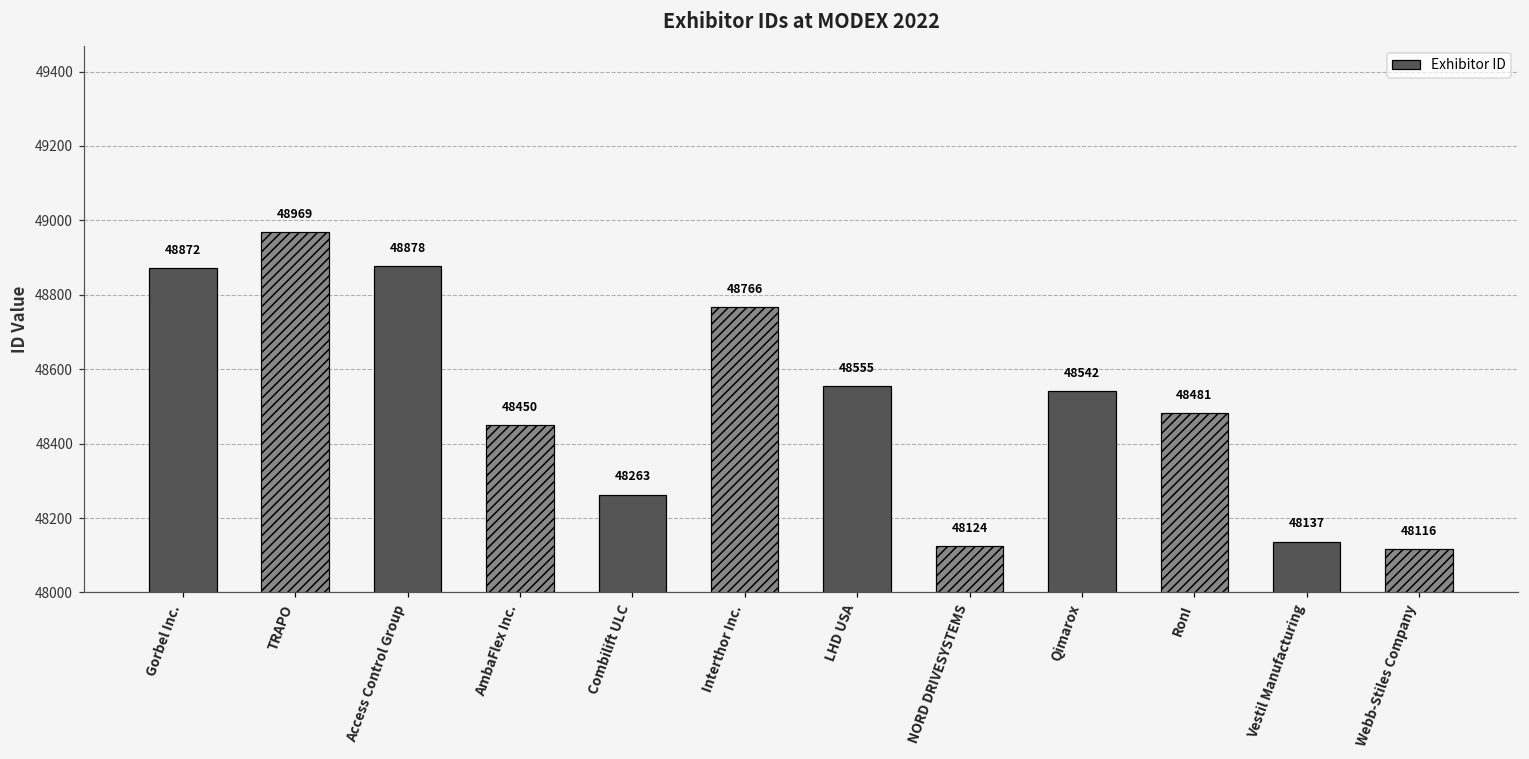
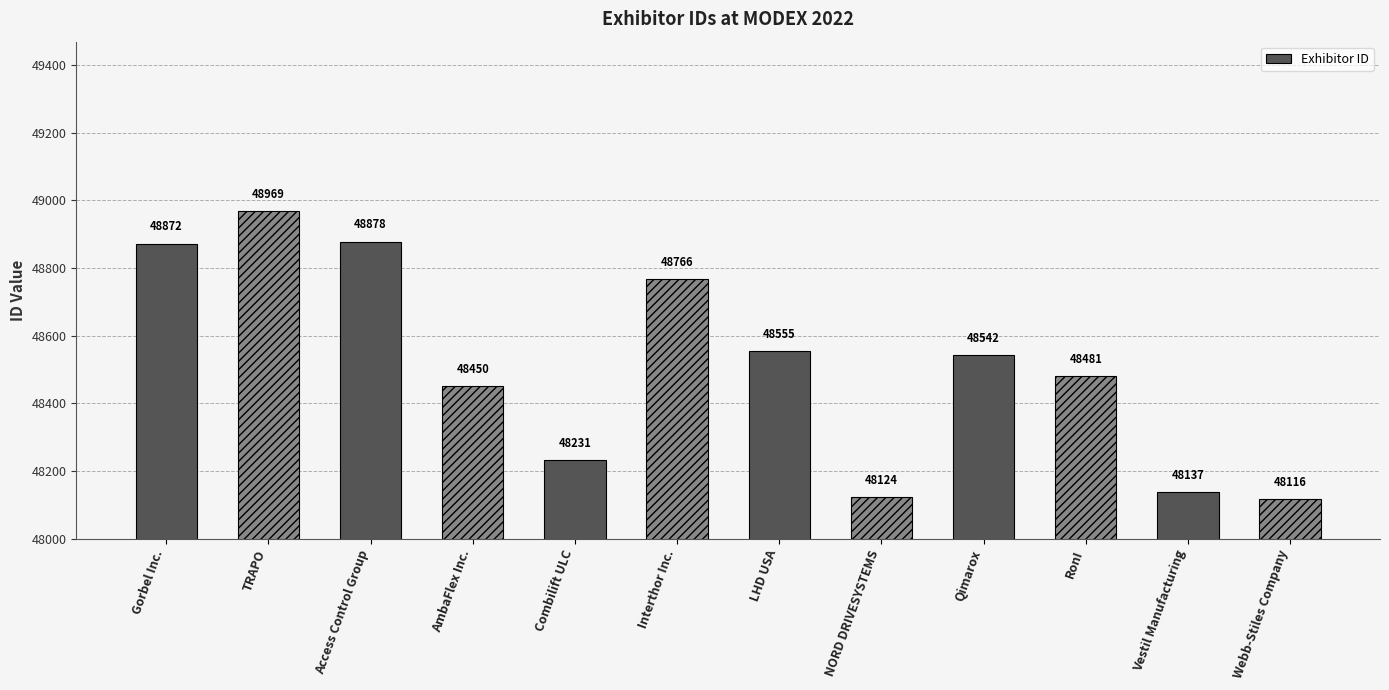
Combilift ULC: 48263 -> 48231
